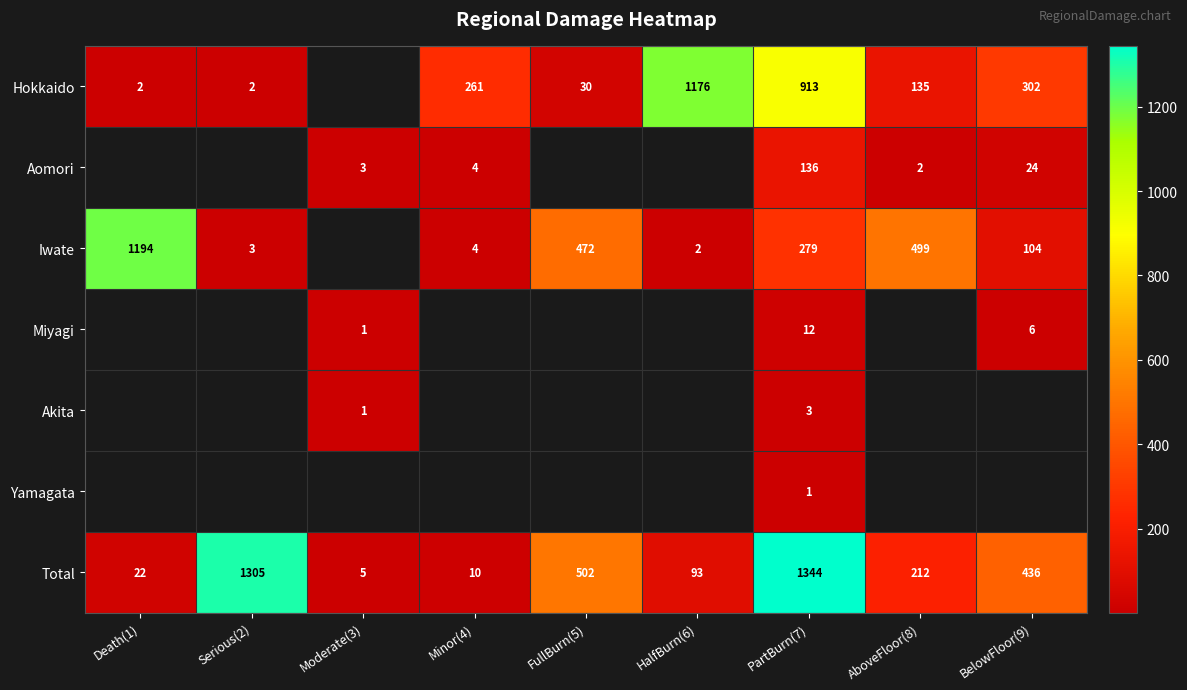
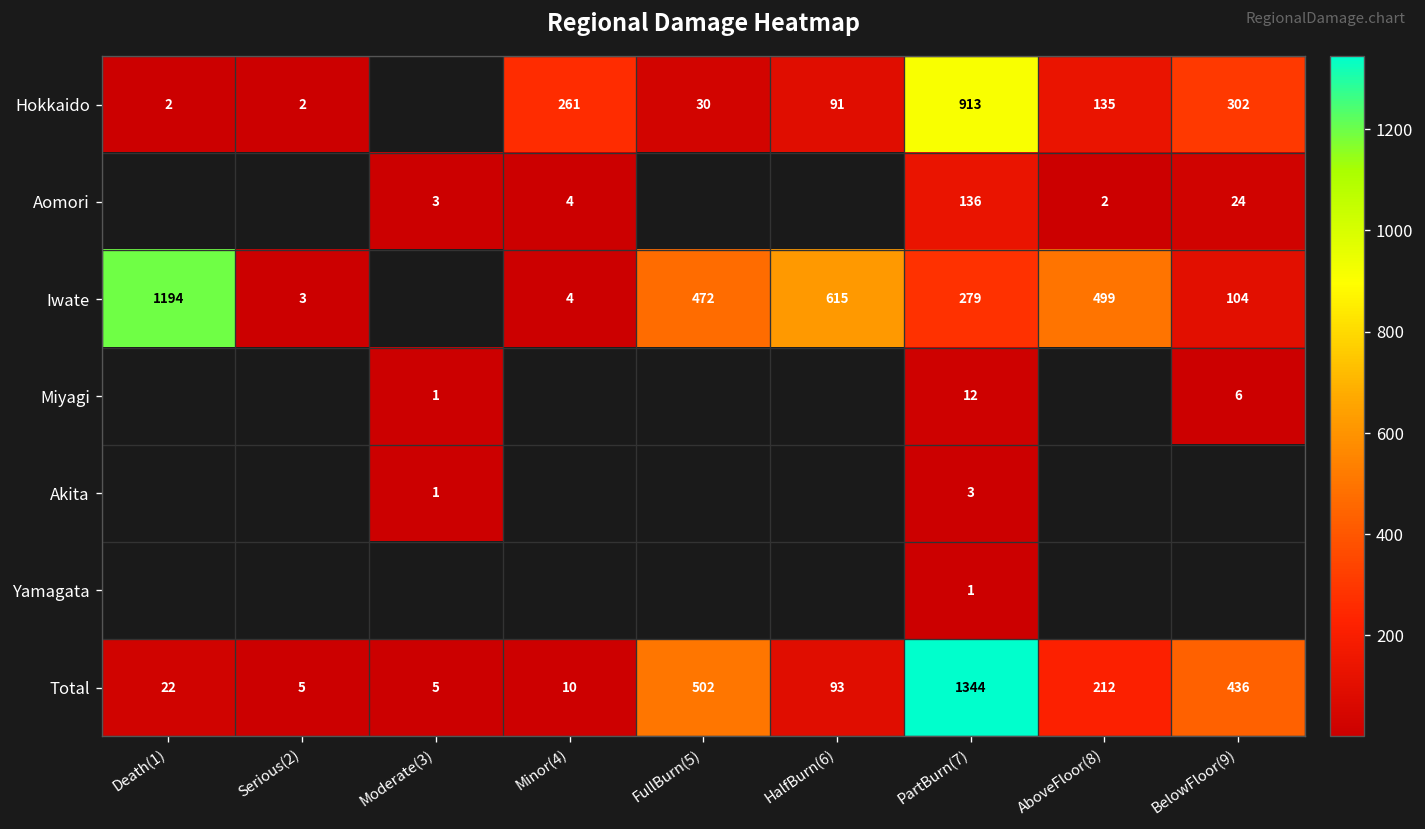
Hokkaido, HalfBurn(6): 1176 -> 91
Iwate, HalfBurn(6): 2 -> 615
Total, Serious(2): 1305 -> 5
